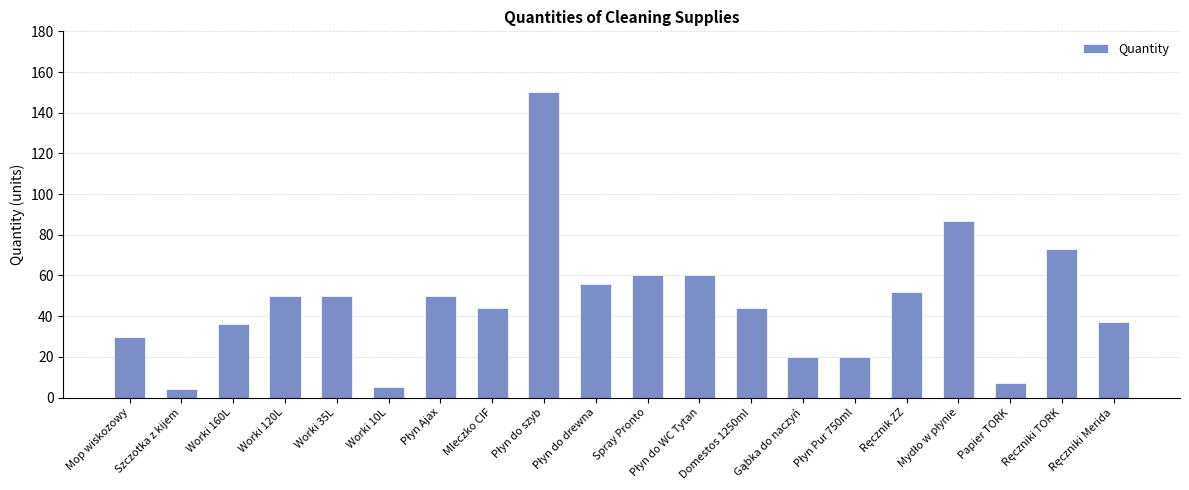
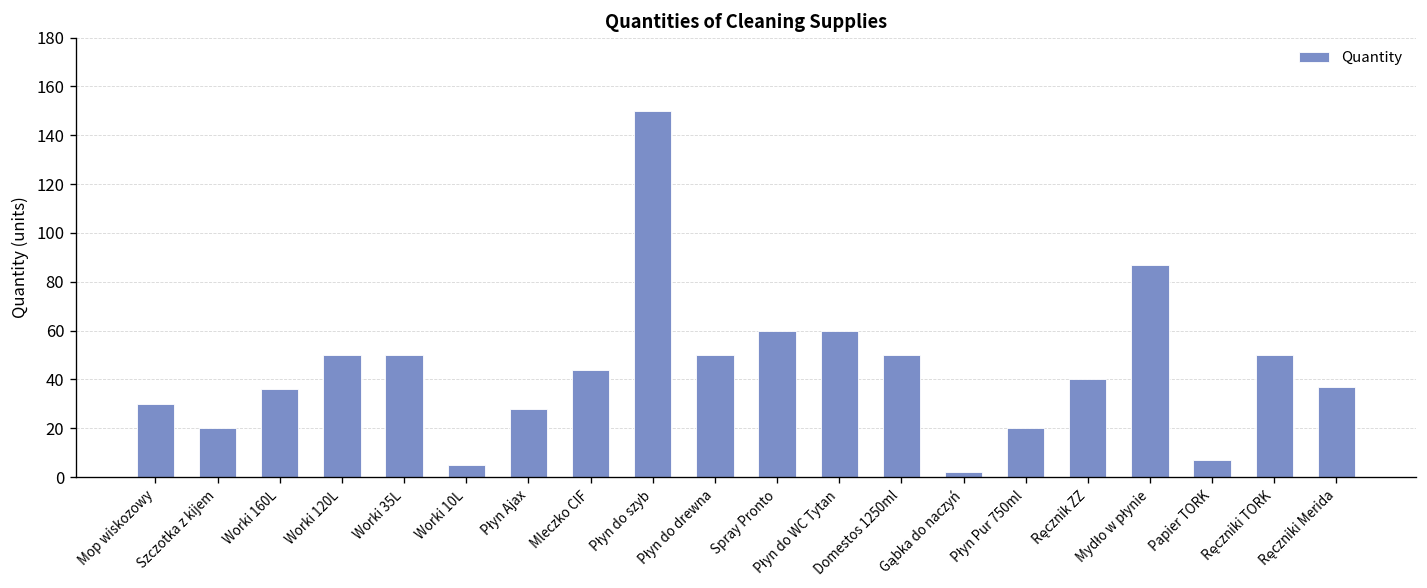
Szczotka z kijem: 4 -> 20
Płyn Ajax: 50 -> 28
Płyn do drewna: 56 -> 50
Domestos 1250ml: 44 -> 50
Gąbka do naczyń: 20 -> 2
Ręcznik ZZ: 52 -> 40
Ręczniki TORK: 73 -> 50
